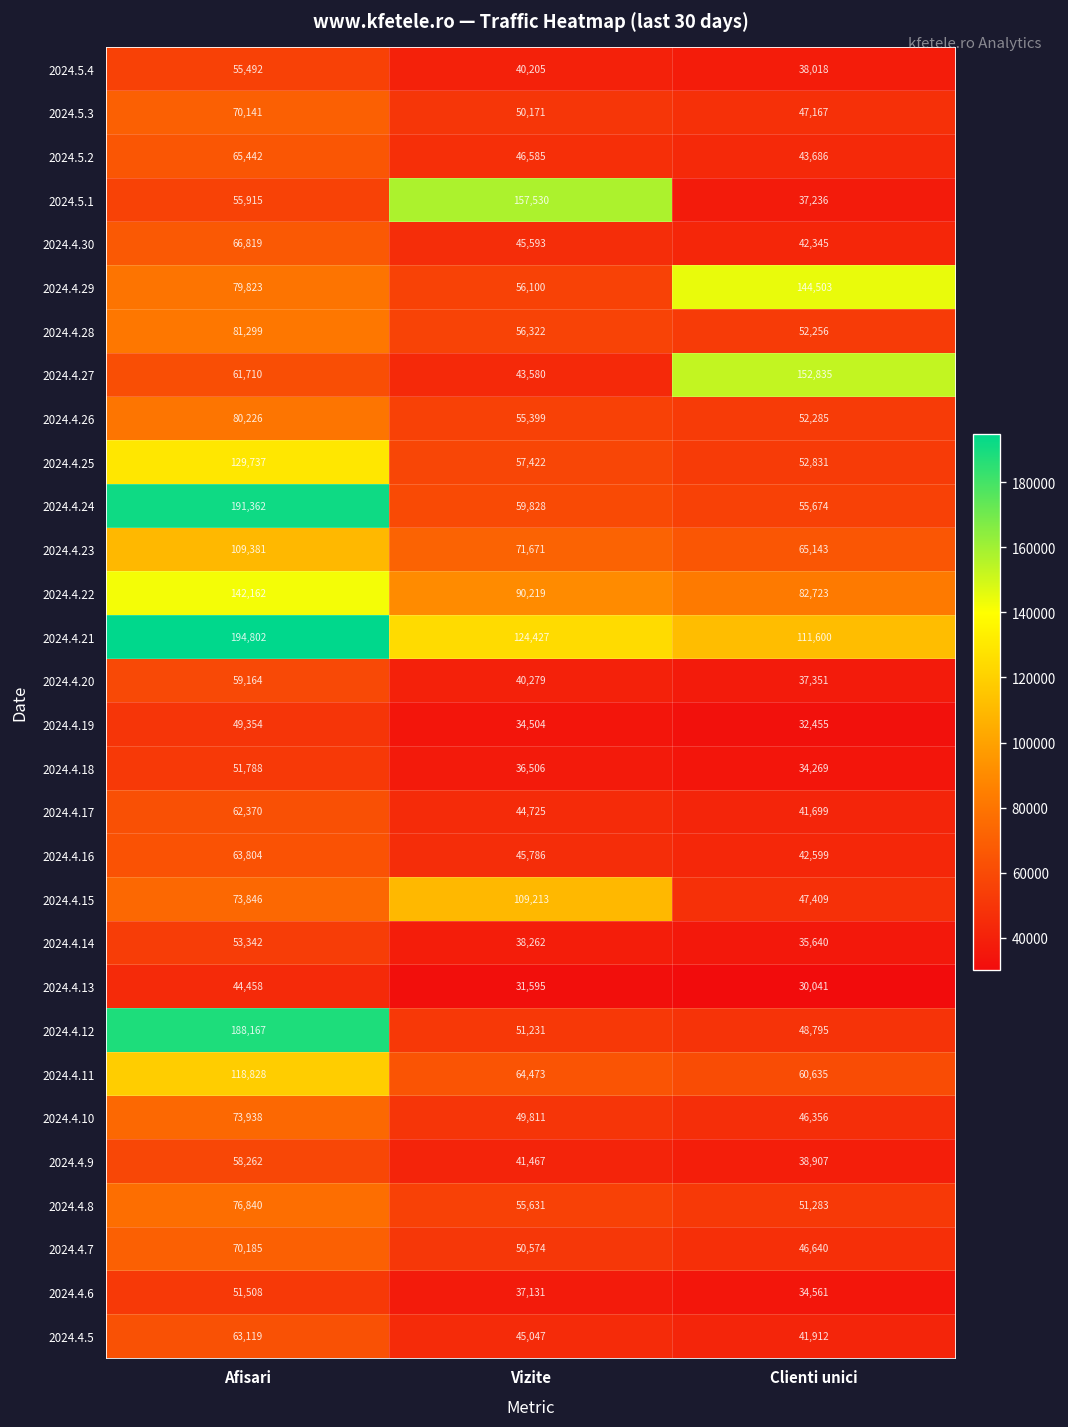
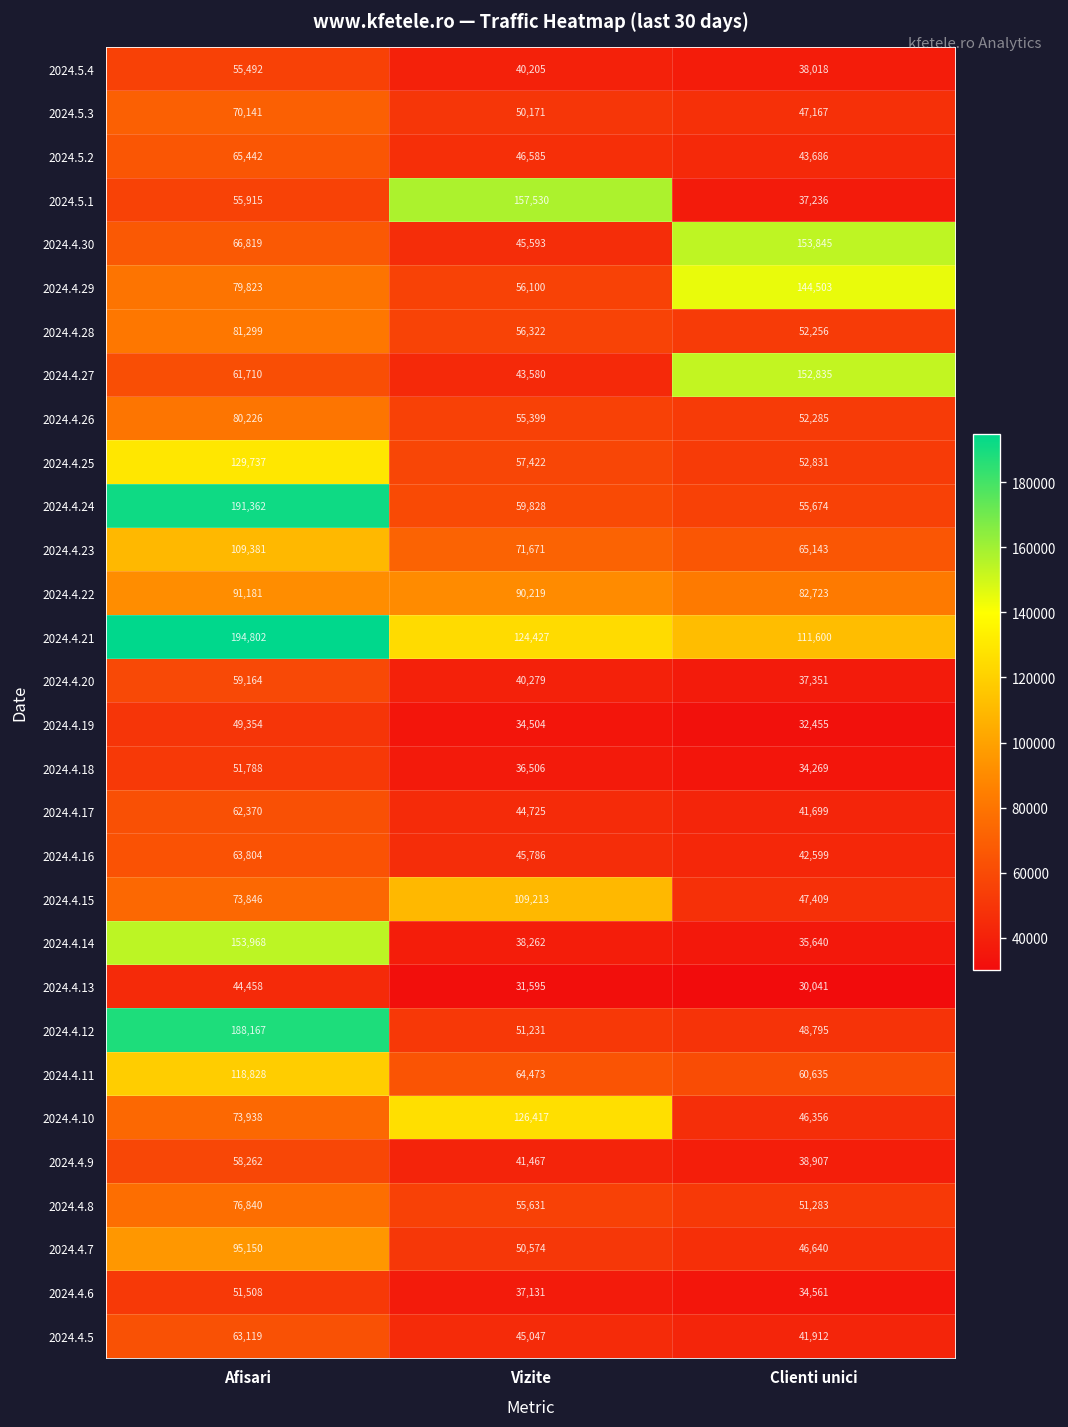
2024.4.30, Clienti unici: 42,345 -> 153,845
2024.4.22, Afisari: 142,162 -> 91,181
2024.4.14, Afisari: 53,342 -> 153,968
2024.4.10, Vizite: 49,811 -> 126,417
2024.4.7, Afisari: 70,185 -> 95,150
